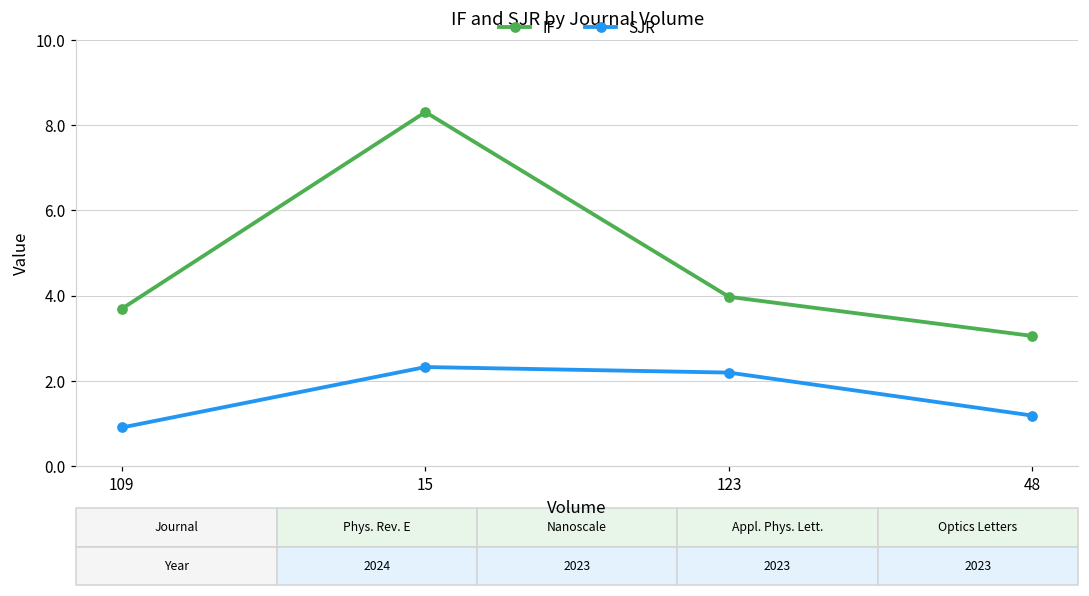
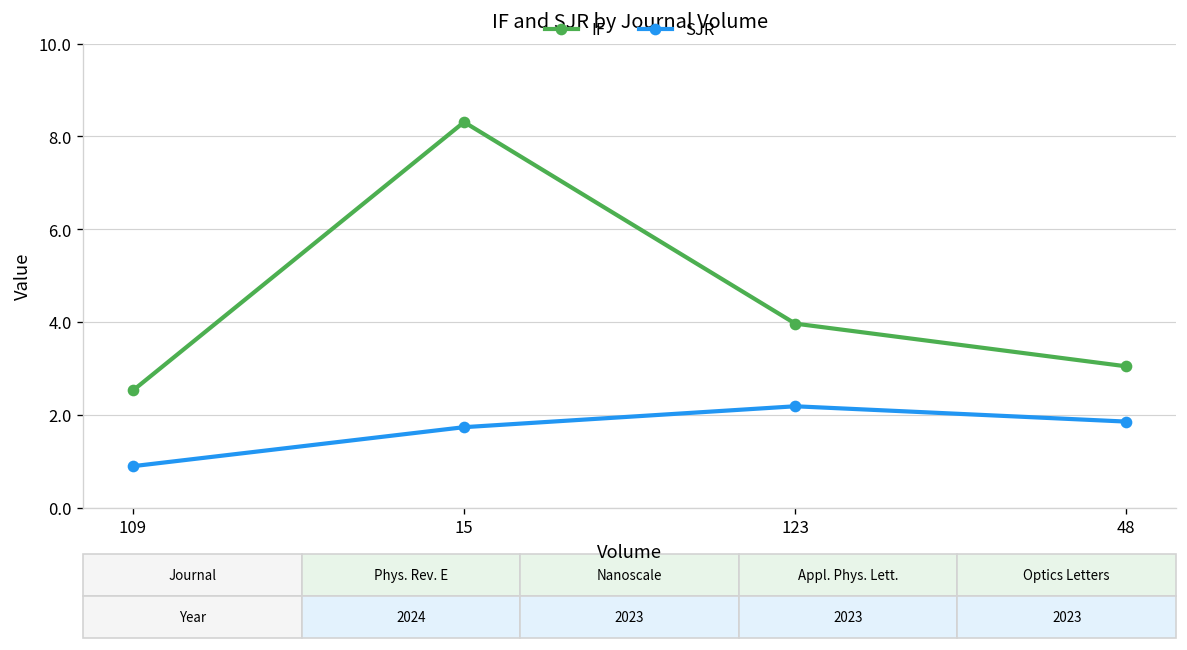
IF, 109: 3.7 -> 2.5
SJR, 15: 2.3 -> 1.7
SJR, 48: 1.2 -> 1.9
